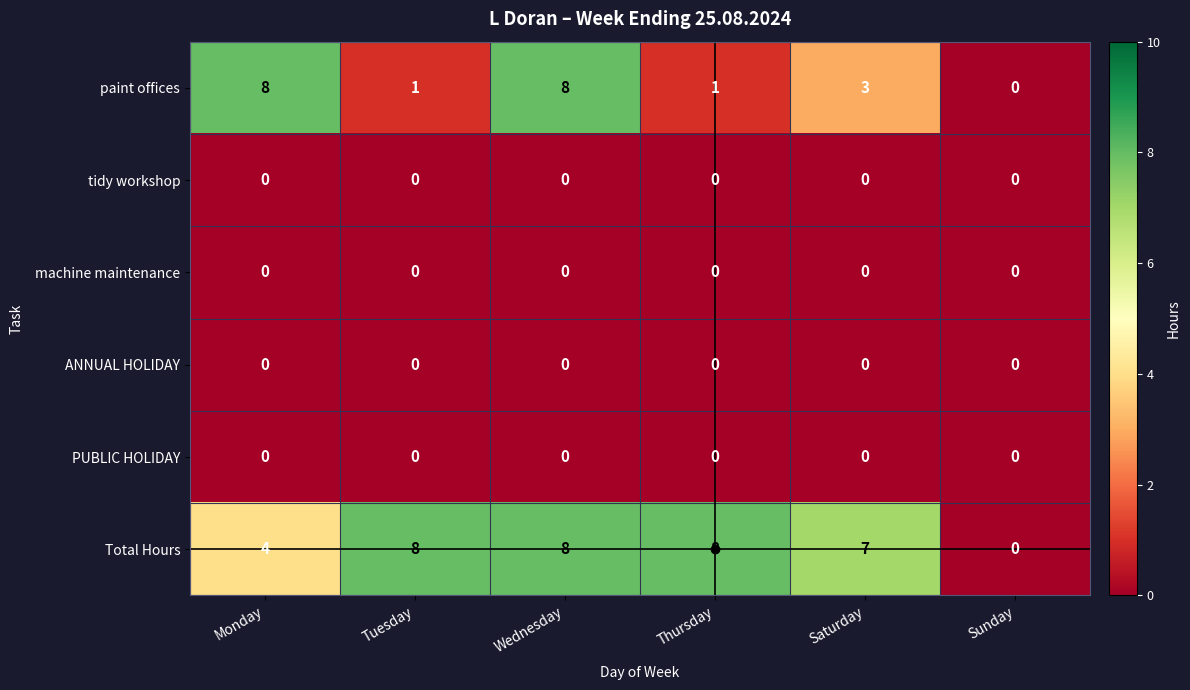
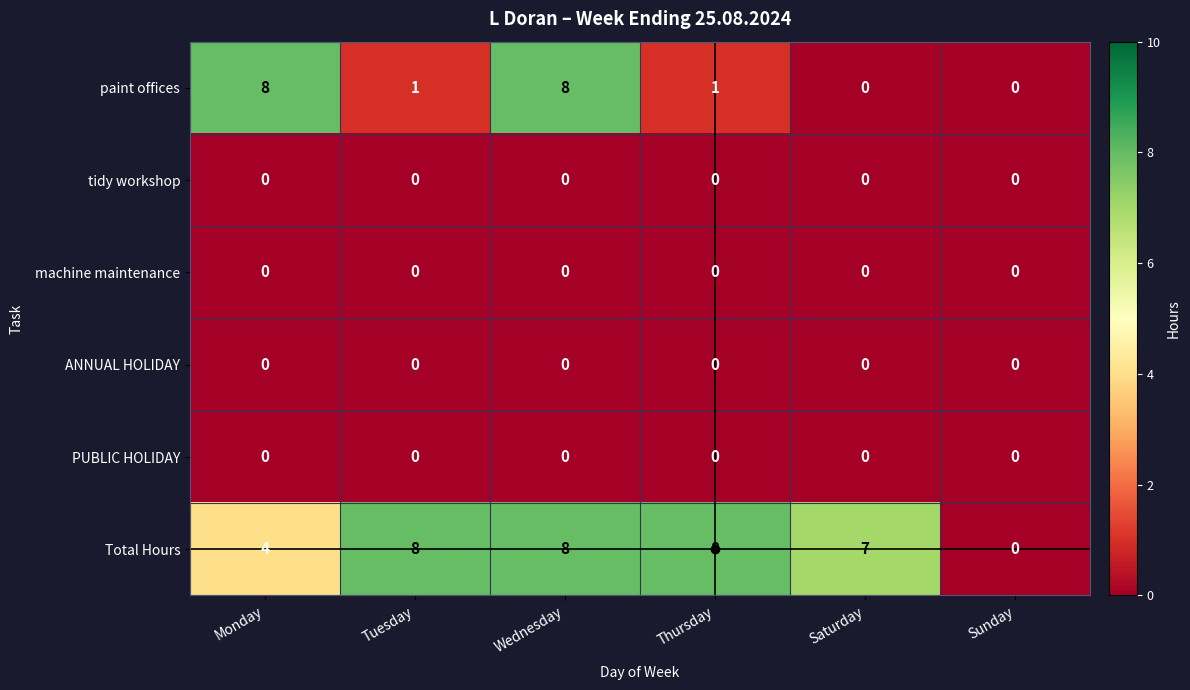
paint offices, Saturday: 3 -> 0
